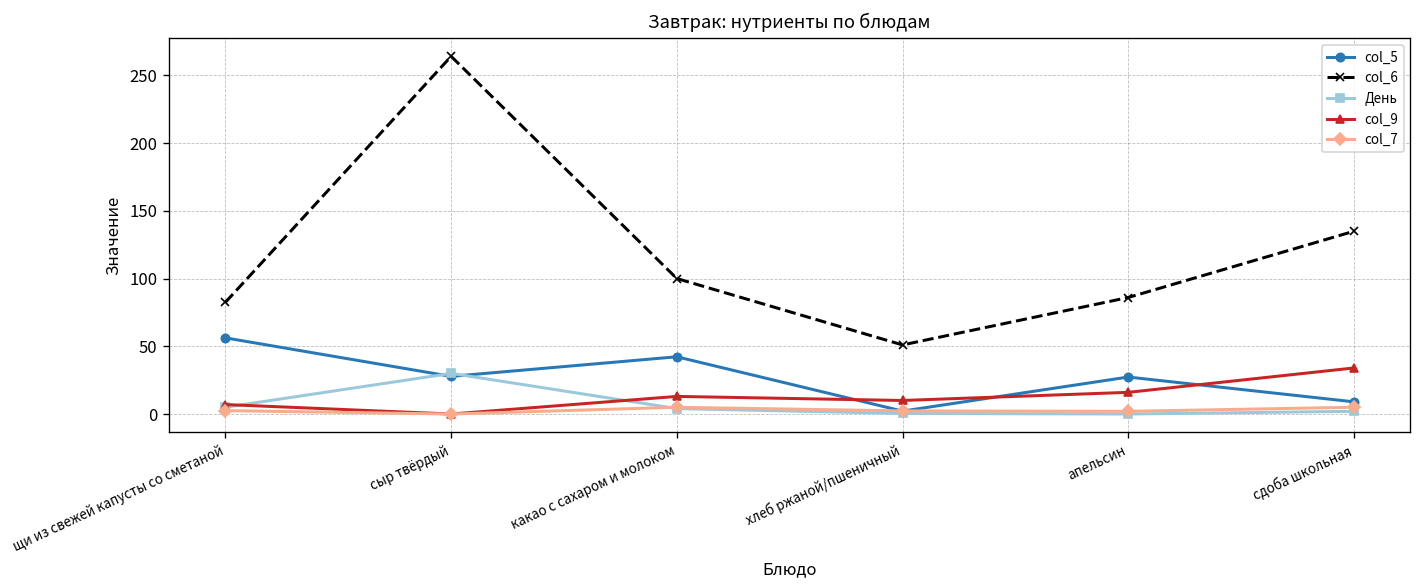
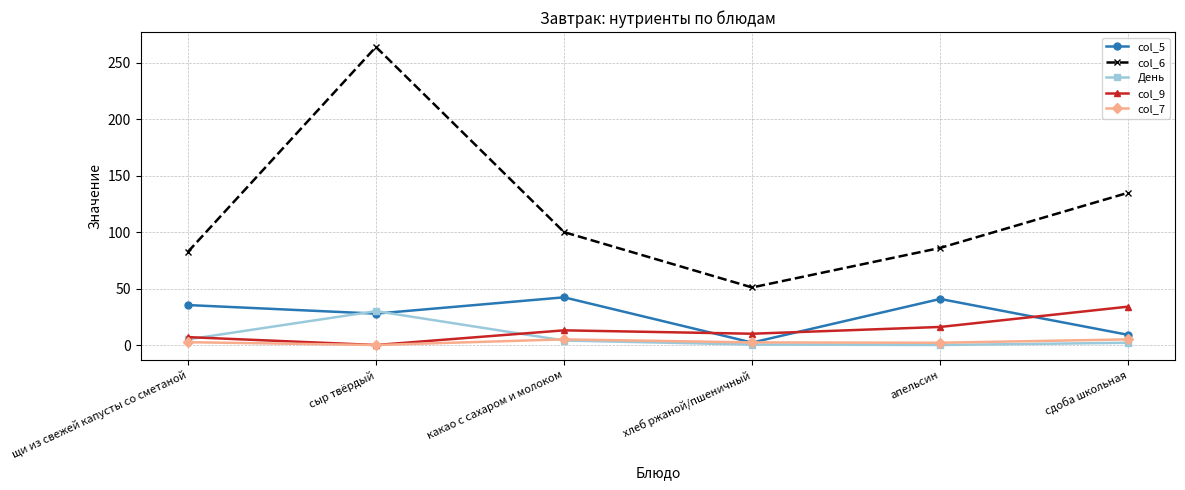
col_5, щи из свежей капусты со сметаной: 56 -> 35
col_5, апельсин: 27 -> 41
